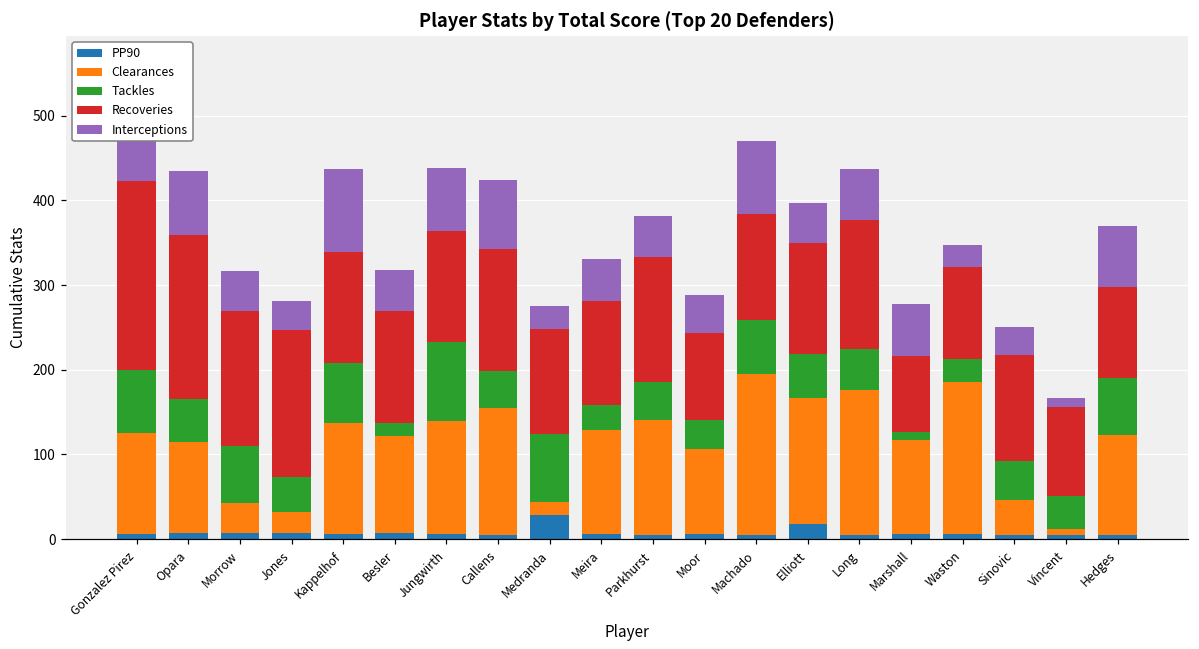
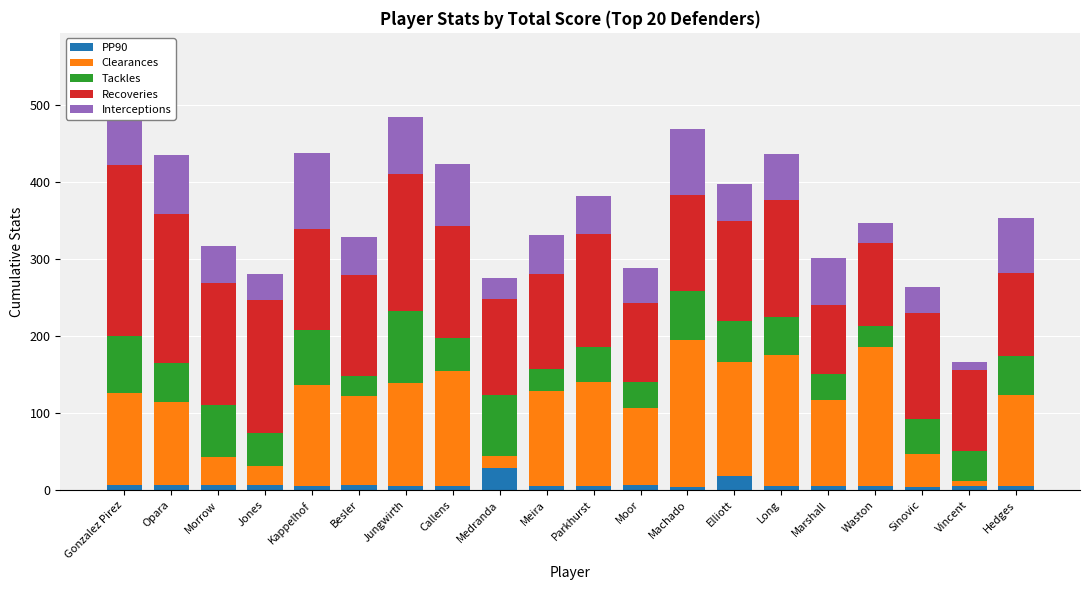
Tackles, Besler: 20 -> 30
Recoveries, Jungwirth: 130 -> 180
Tackles, Marshall: 10 -> 30
Recoveries, Sinovic: 120 -> 140
Tackles, Hedges: 70 -> 50
